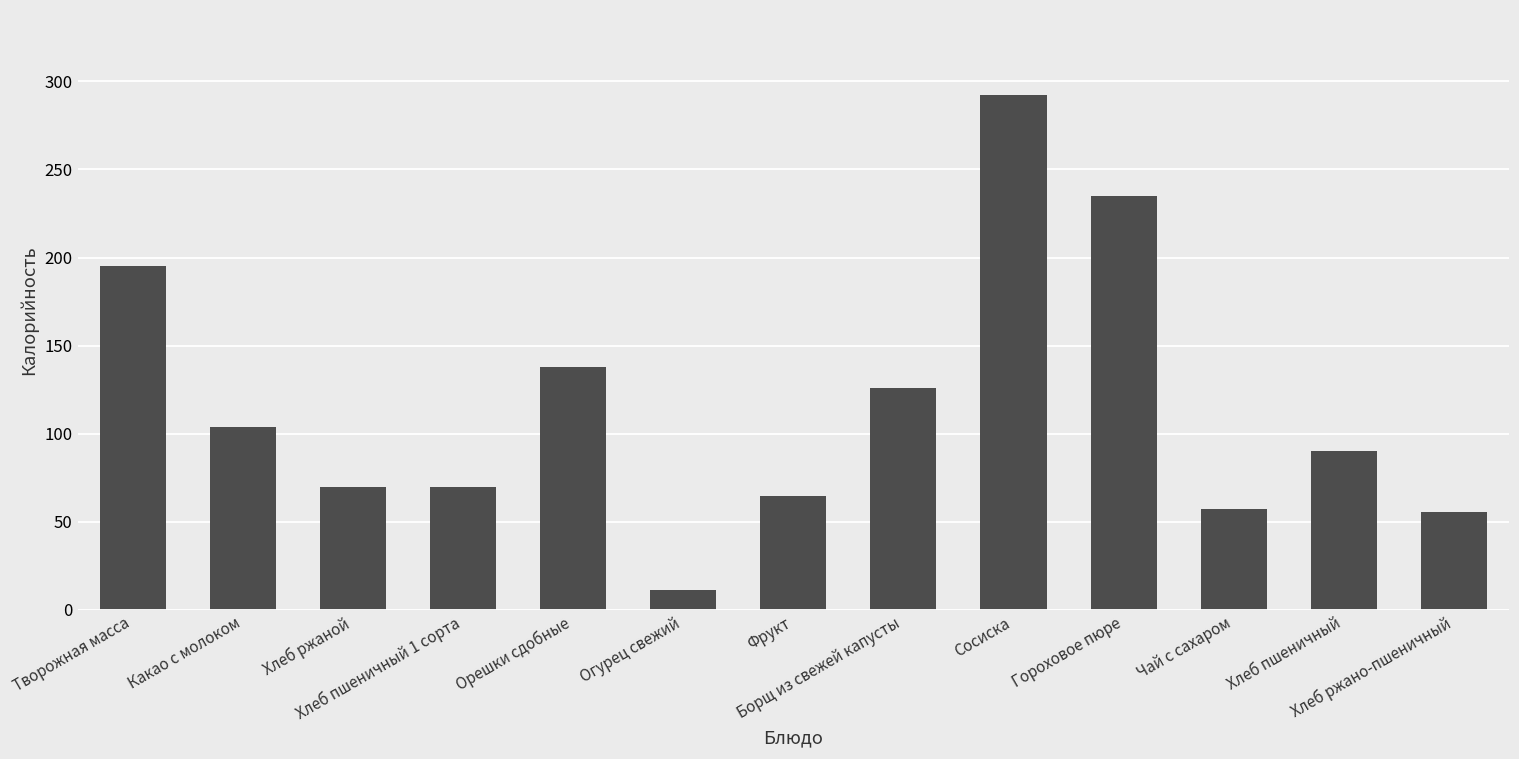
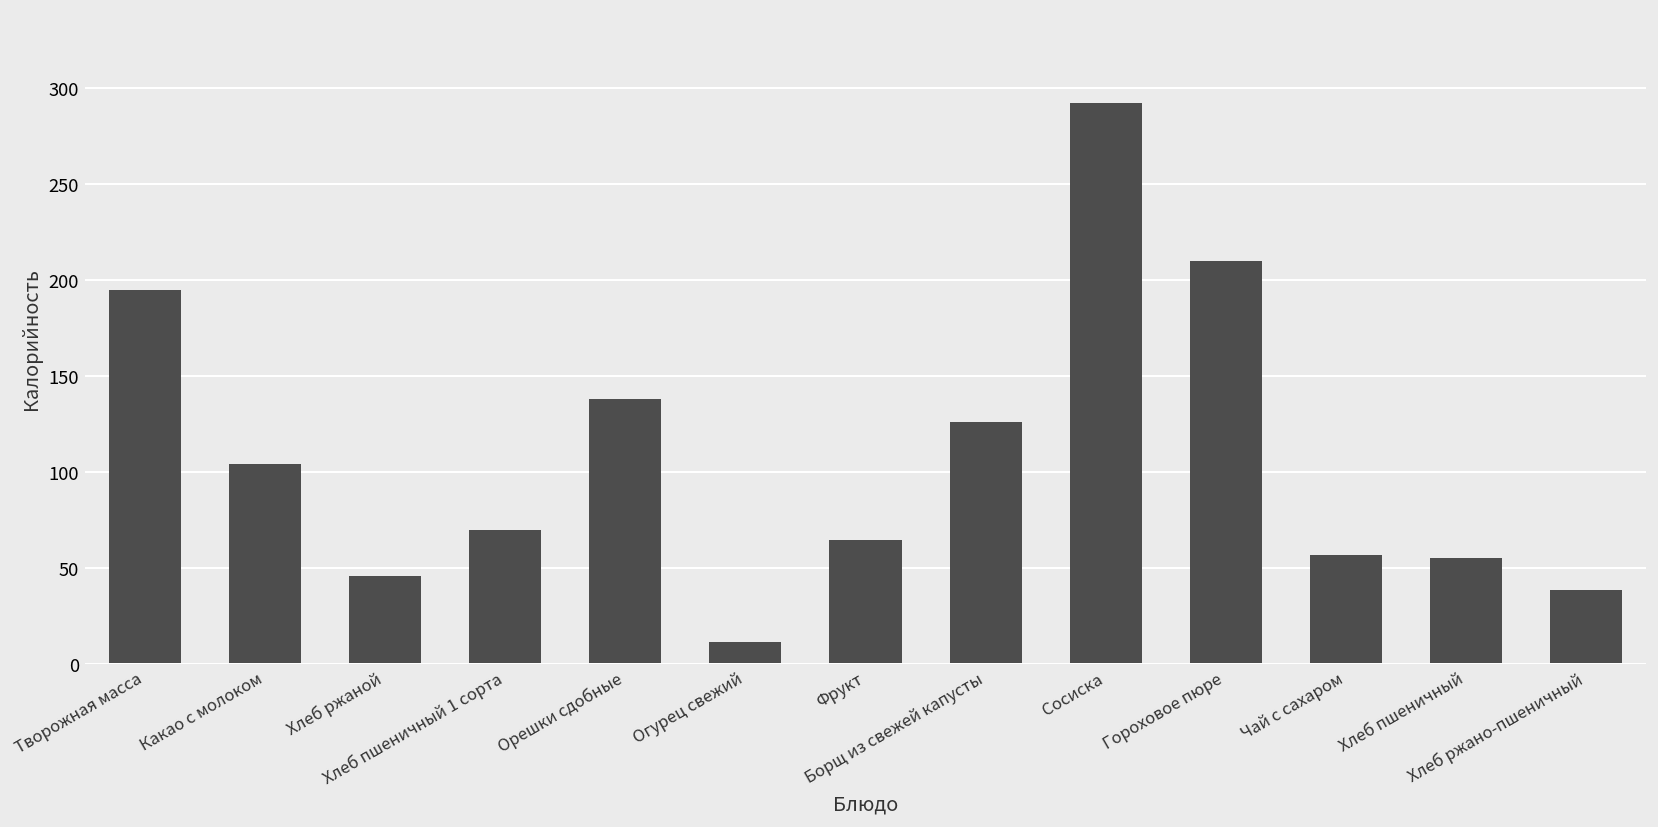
Хлеб ржаной: 70 -> 46
Гороховое пюре: 235 -> 210
Хлеб пшеничный: 90 -> 55
Хлеб ржано-пшеничный: 55 -> 39
